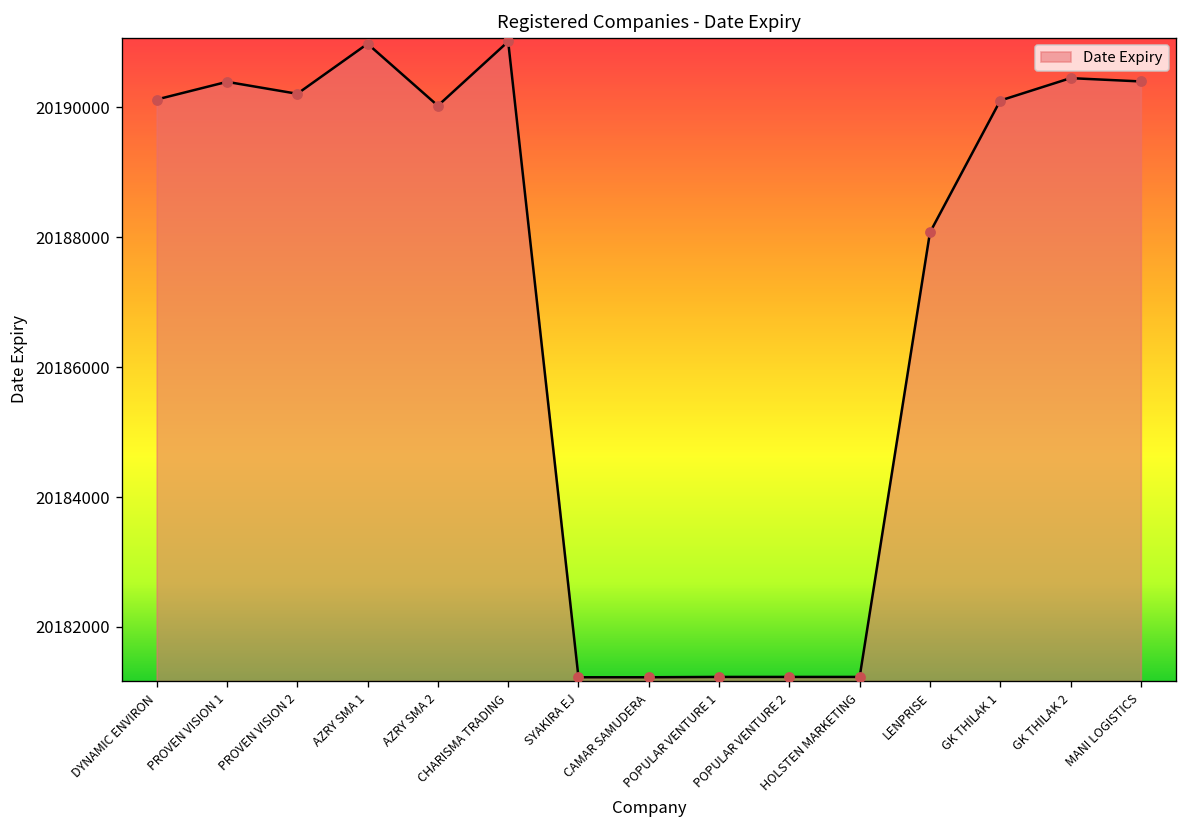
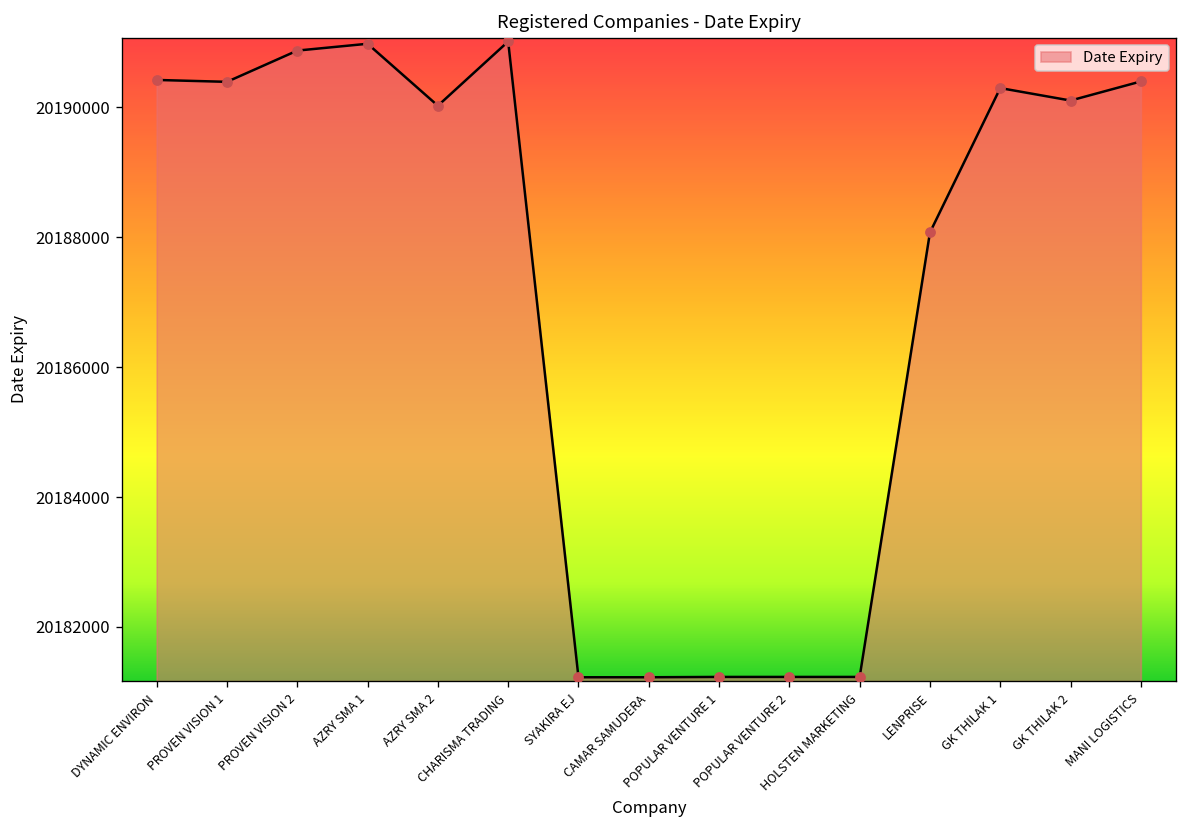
DYNAMIC ENVIRON: 20190100 -> 20190400
PROVEN VISION 2: 20190200 -> 20190900
GK THILAK 1: 20190100 -> 20190300
GK THILAK 2: 20190500 -> 20190100
